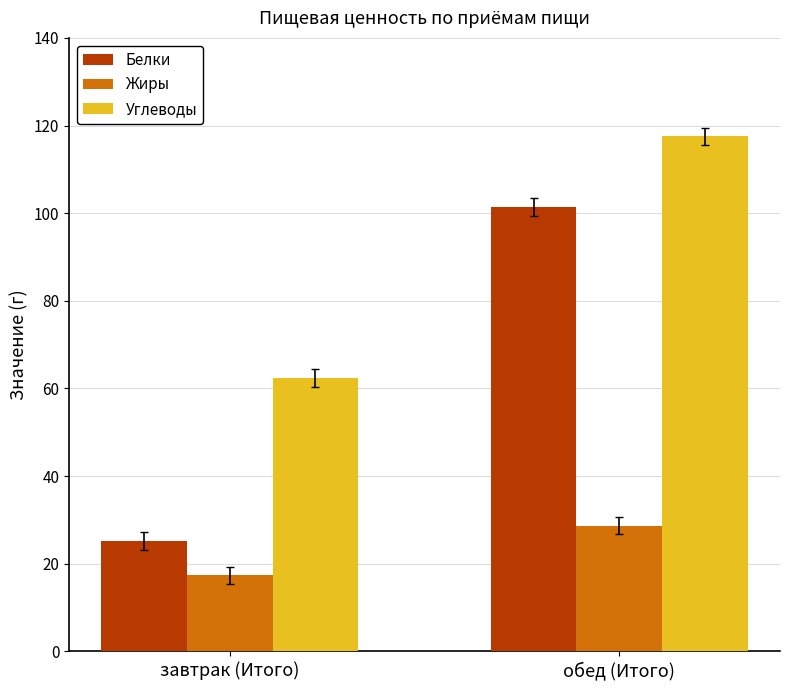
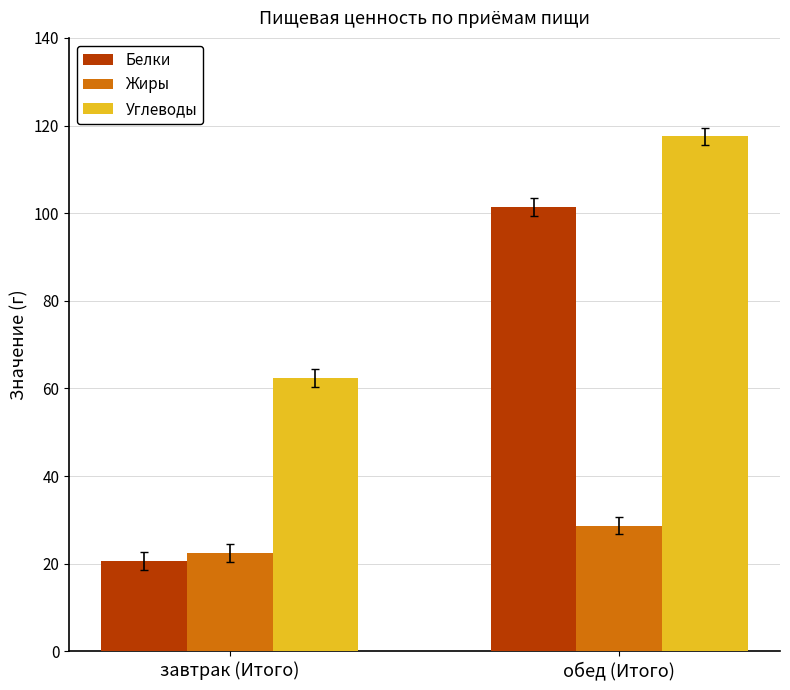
Белки, завтрак (Итого): 25 -> 21
Жиры, завтрак (Итого): 17 -> 22
